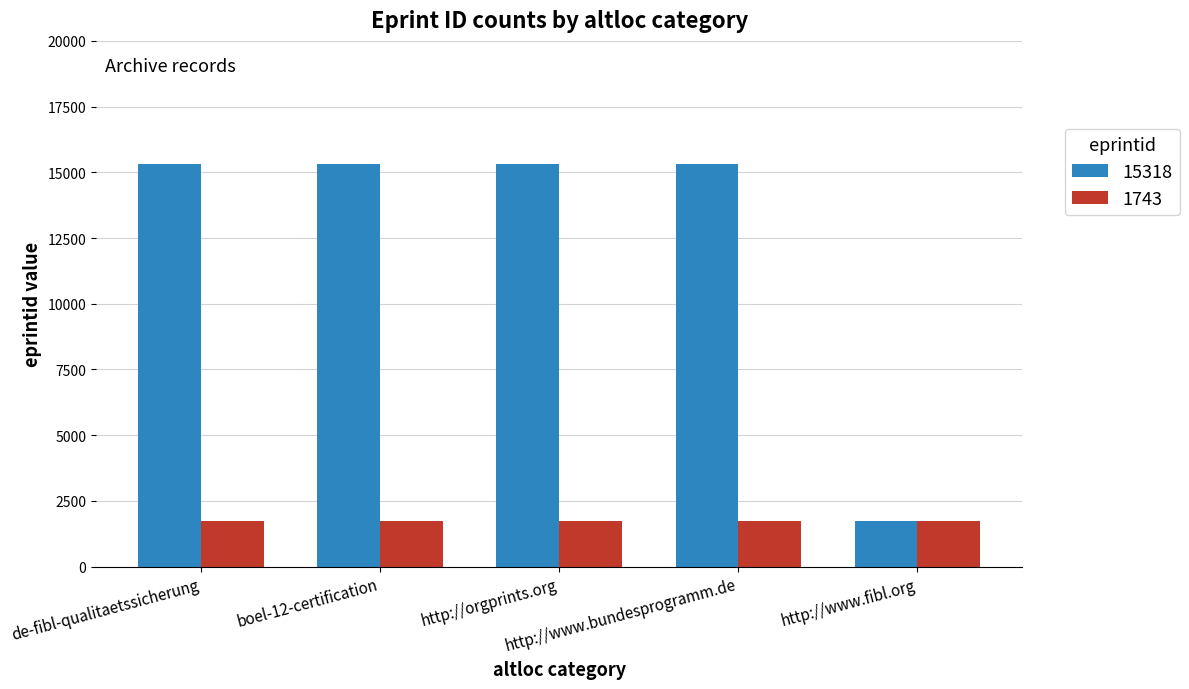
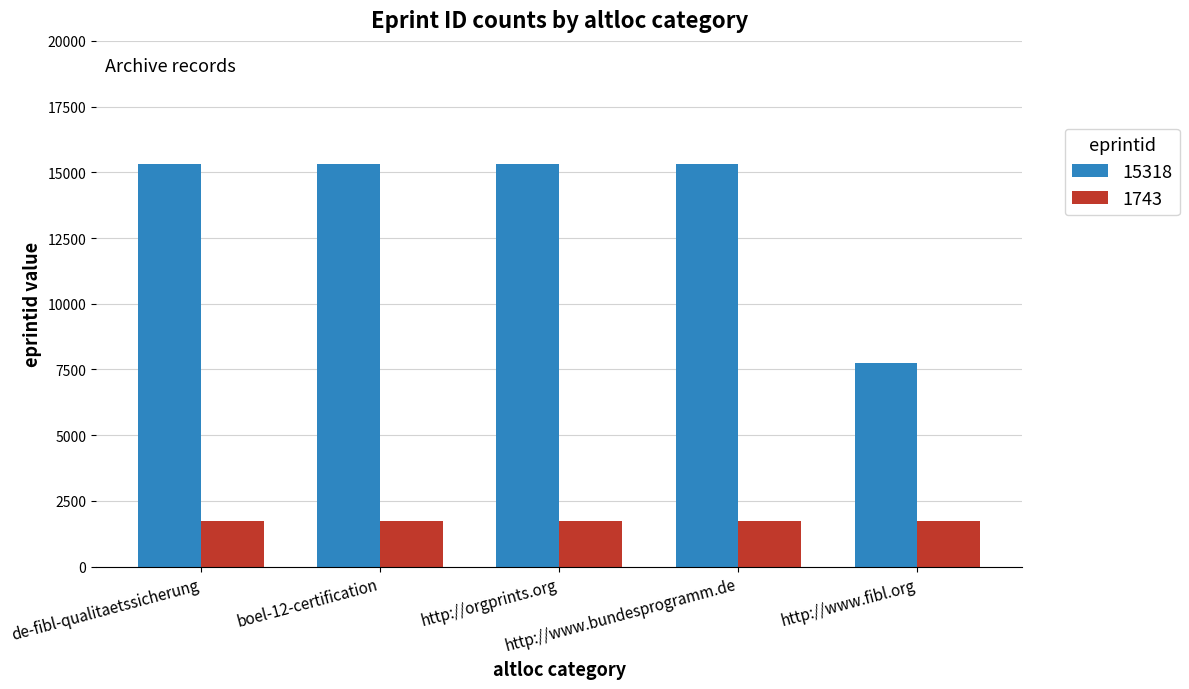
15318, http://www.fibl.org: 1700 -> 7800
